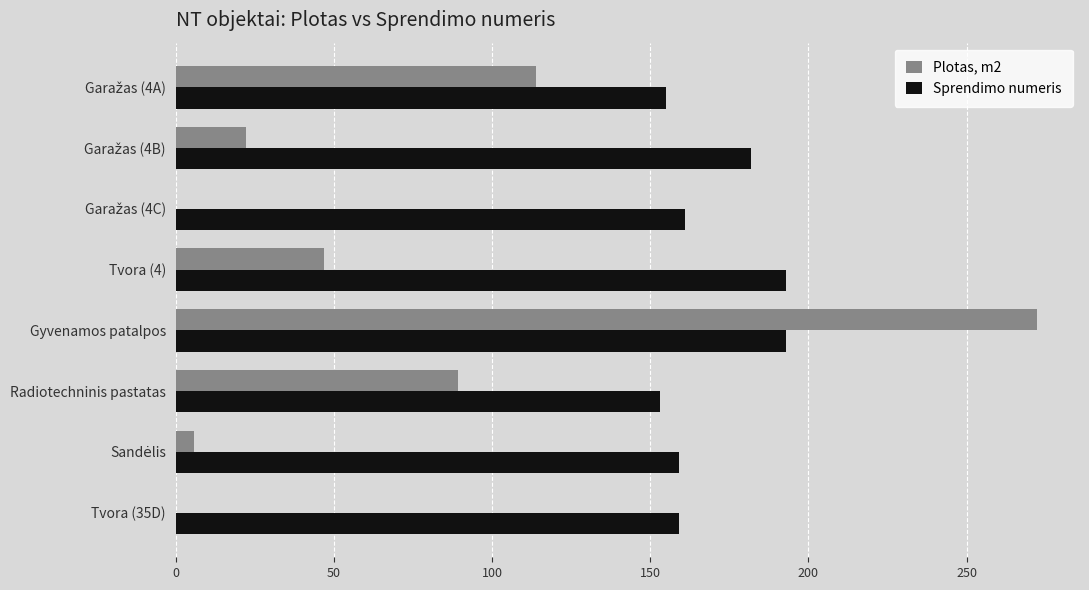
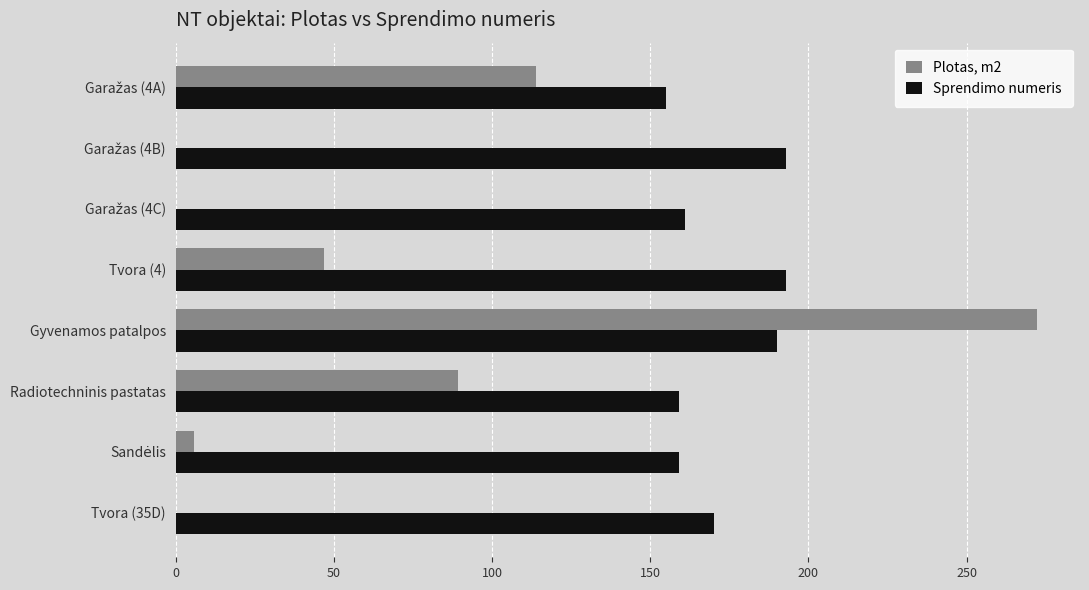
Plotas, m2, Garažas (4B): 22 -> 0
Sprendimo numeris, Garažas (4B): 182 -> 193
Sprendimo numeris, Gyvenamos patalpos: 193 -> 190
Sprendimo numeris, Radiotechninis pastatas: 153 -> 159
Sprendimo numeris, Tvora (35D): 159 -> 170
